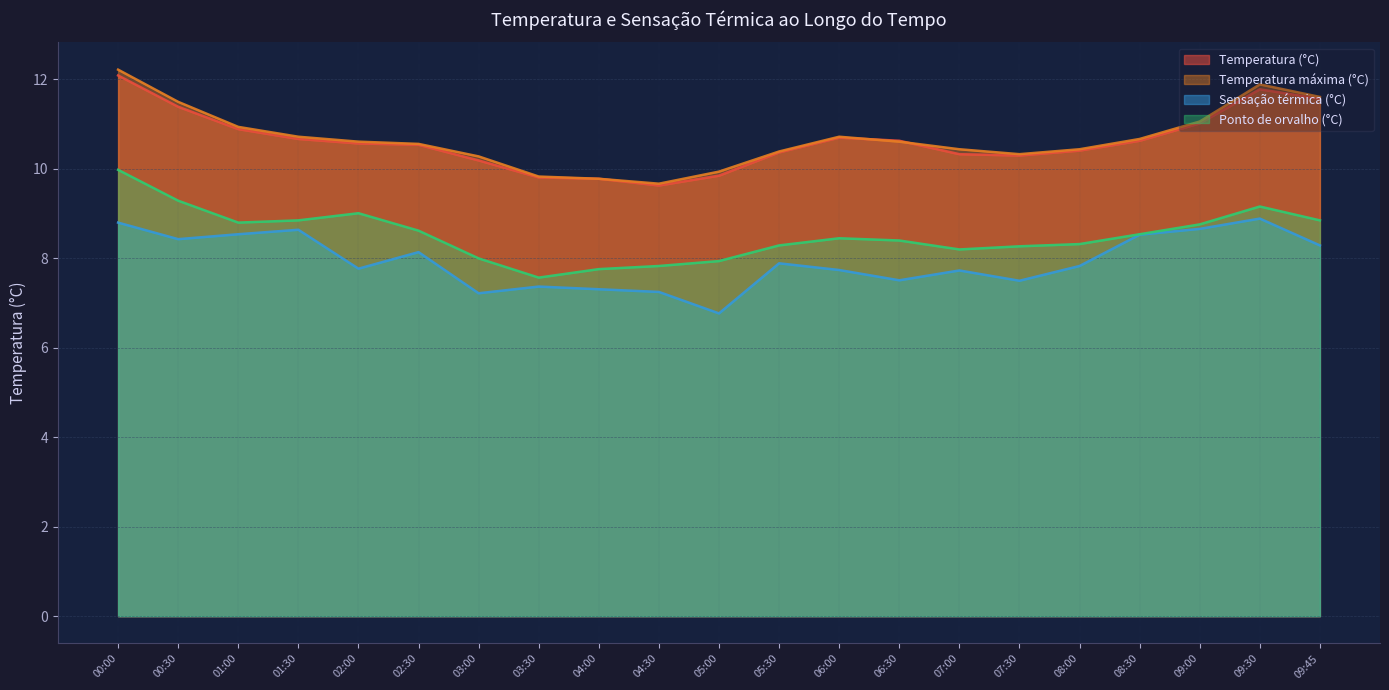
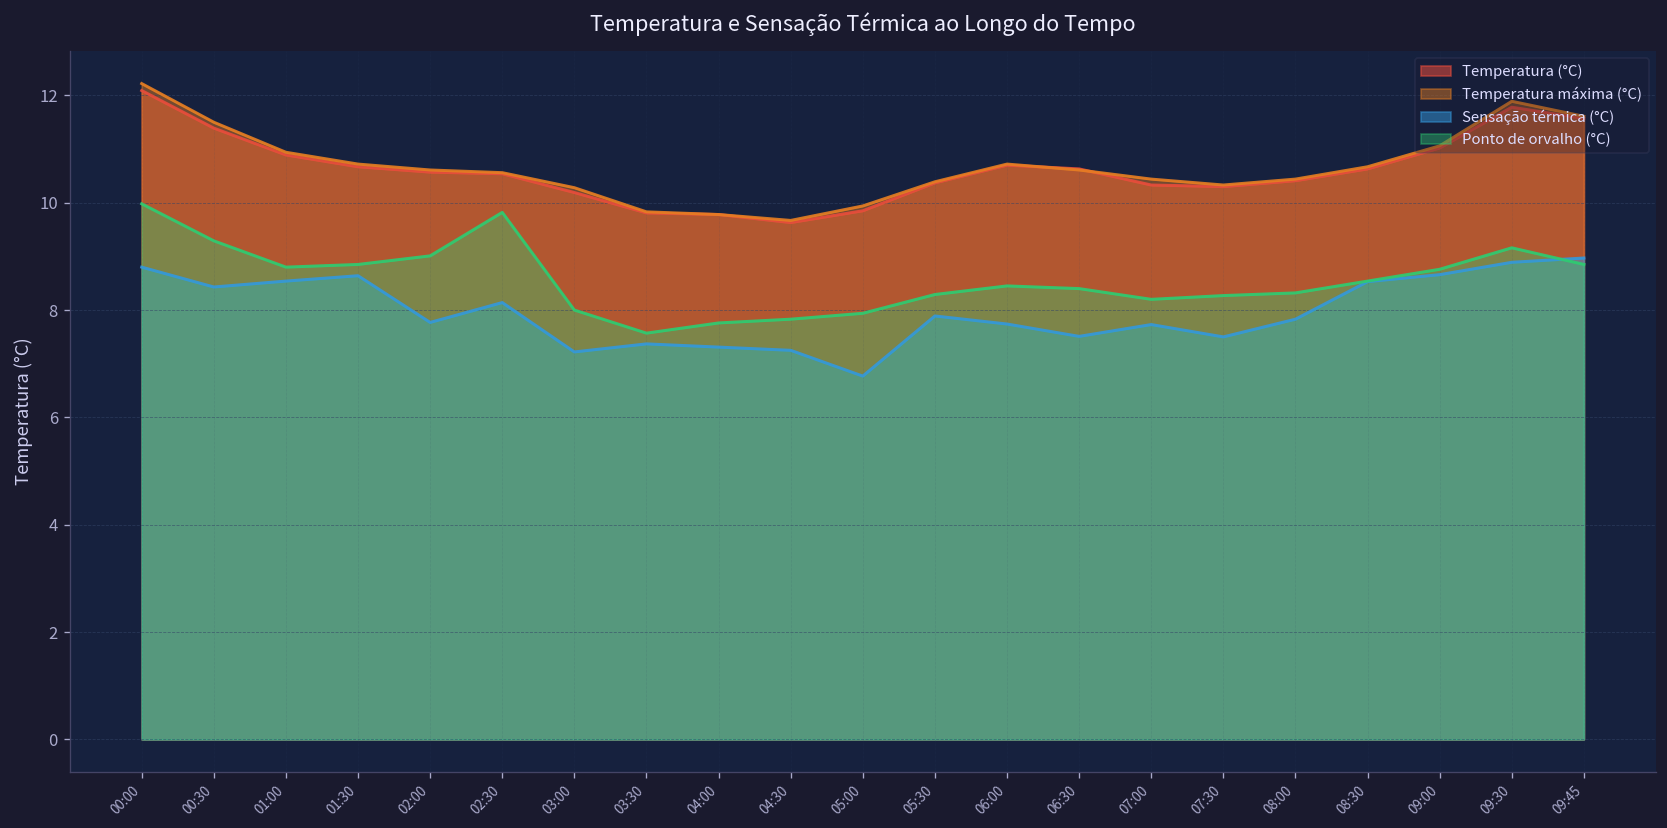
Ponto de orvalho (°C), 02:30: 8.6 -> 9.8
Sensação térmica (°C), 09:45: 8.3 -> 9.0
